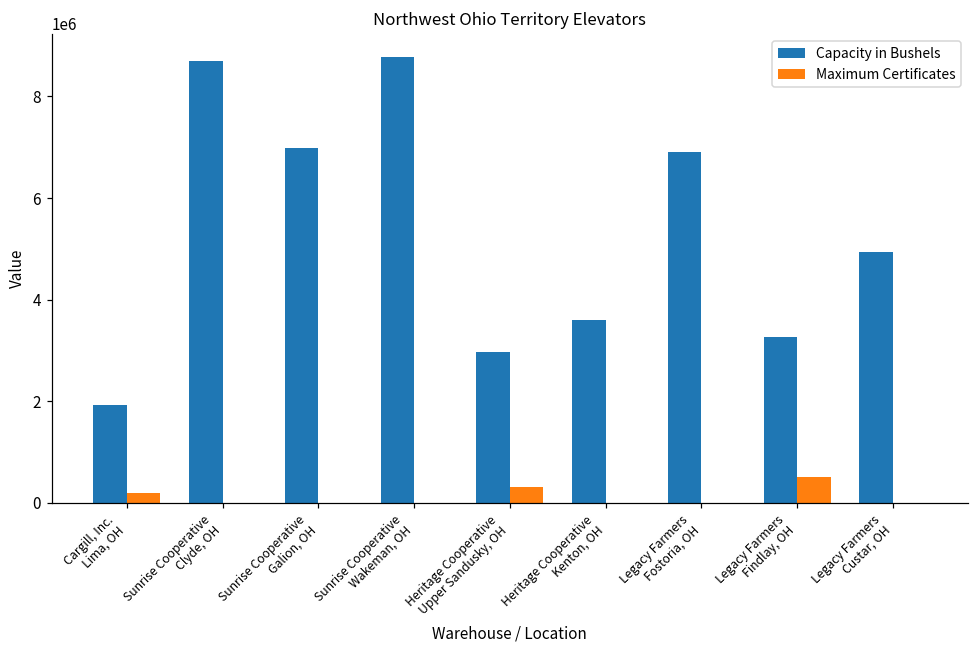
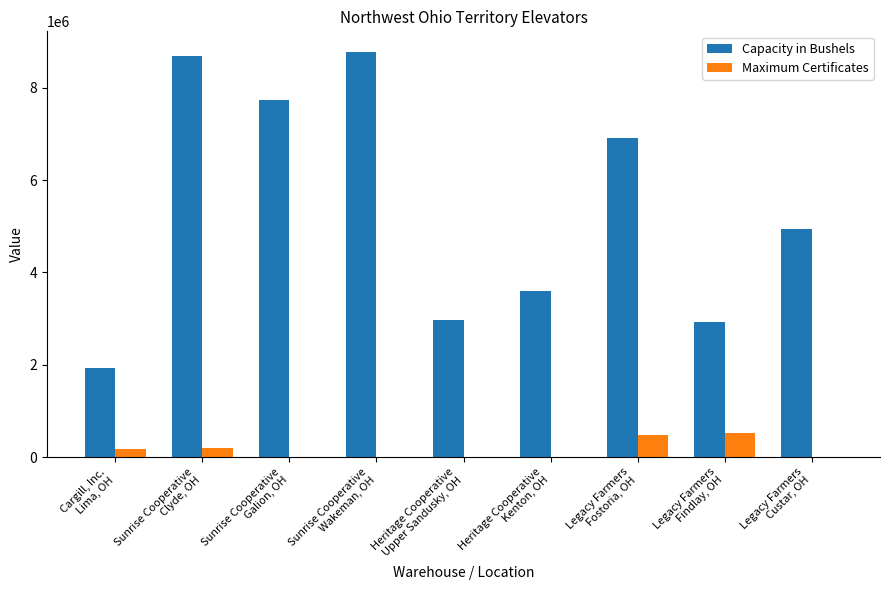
Maximum Certificates, Sunrise Cooperative Clyde, OH: 0 -> 200000
Capacity in Bushels, Sunrise Cooperative Galion, OH: 7000000 -> 7700000
Maximum Certificates, Heritage Cooperative Upper Sandusky, OH: 300000 -> 0
Maximum Certificates, Legacy Farmers Fostoria, OH: 0 -> 500000
Capacity in Bushels, Legacy Farmers Findlay, OH: 3300000 -> 2900000
